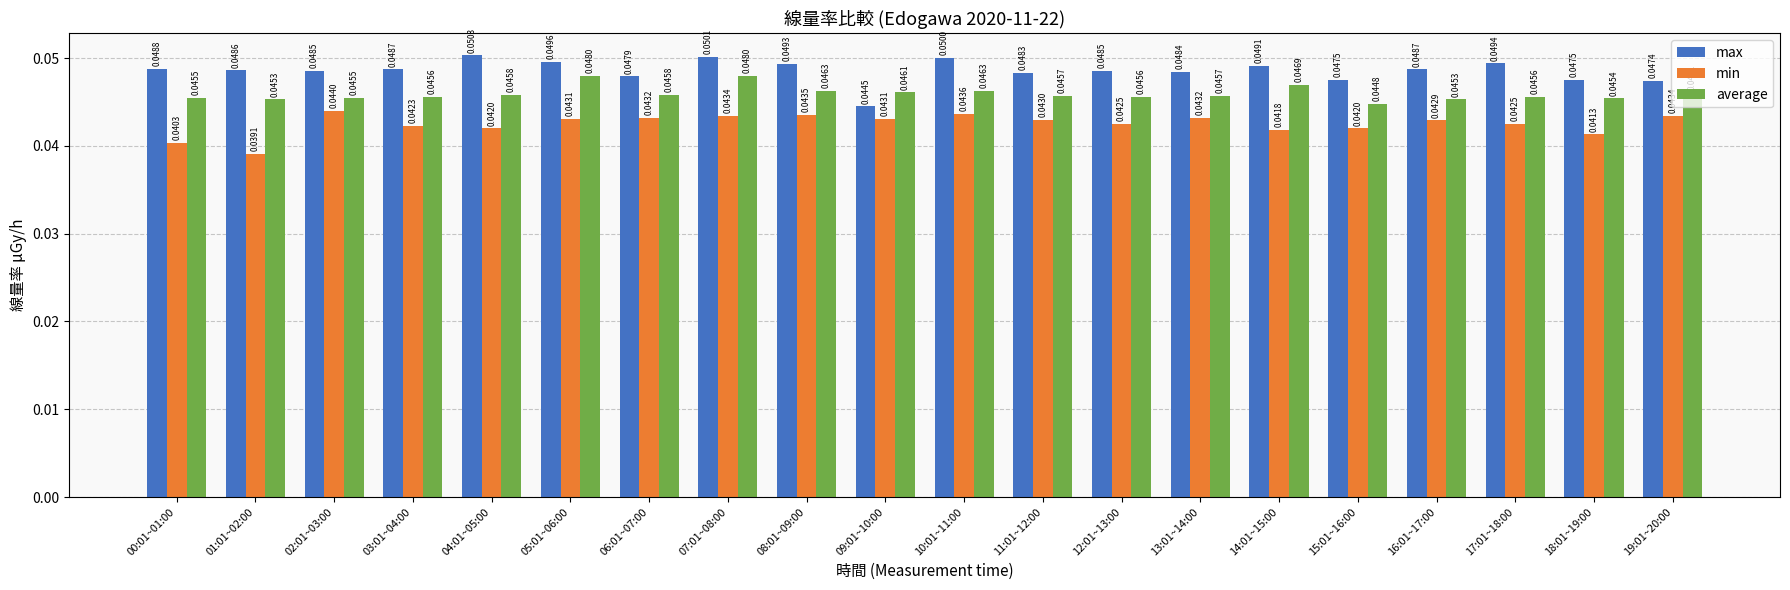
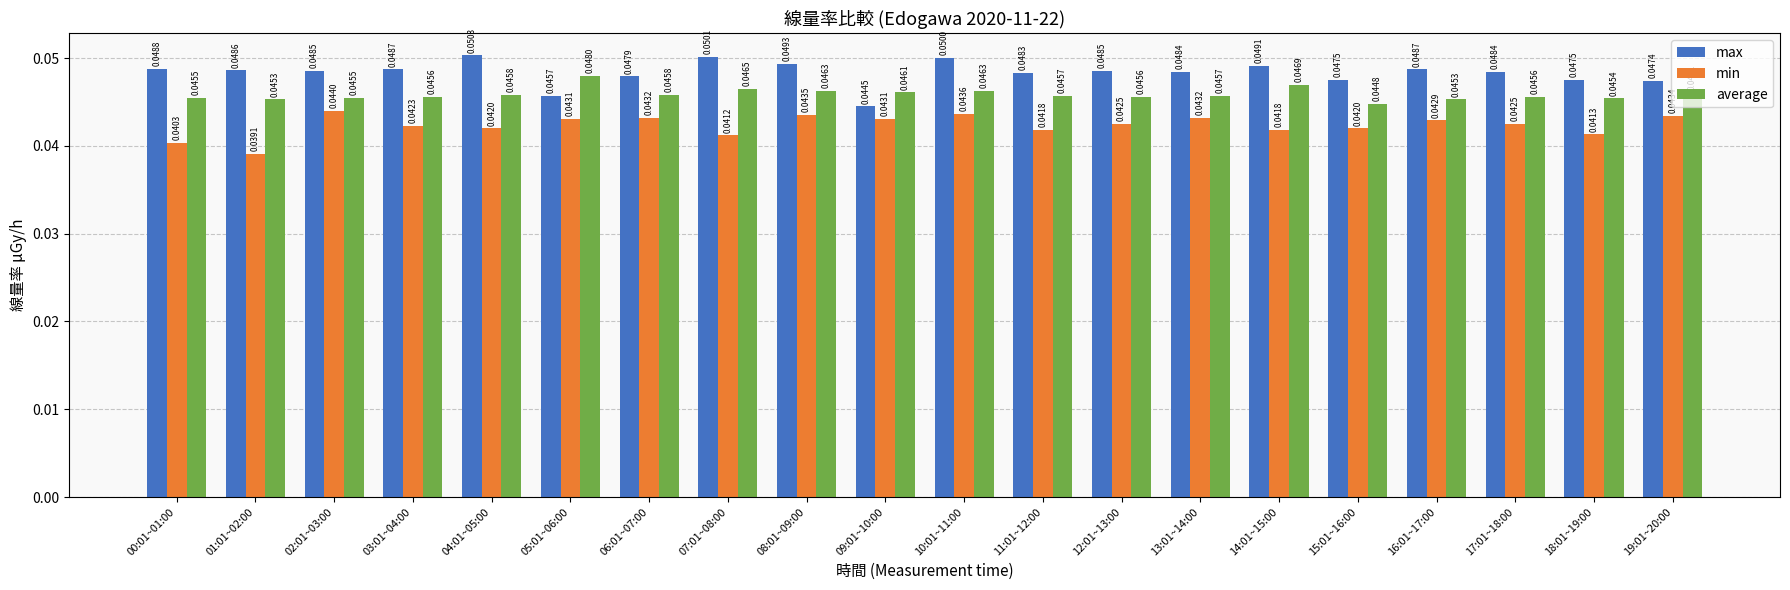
max, 05:01~06:00: 0.0496 -> 0.0457
min, 07:01~08:00: 0.0434 -> 0.0412
average, 07:01~08:00: 0.0480 -> 0.0465
min, 11:01~12:00: 0.0430 -> 0.0418
max, 17:01~18:00: 0.0494 -> 0.0484
